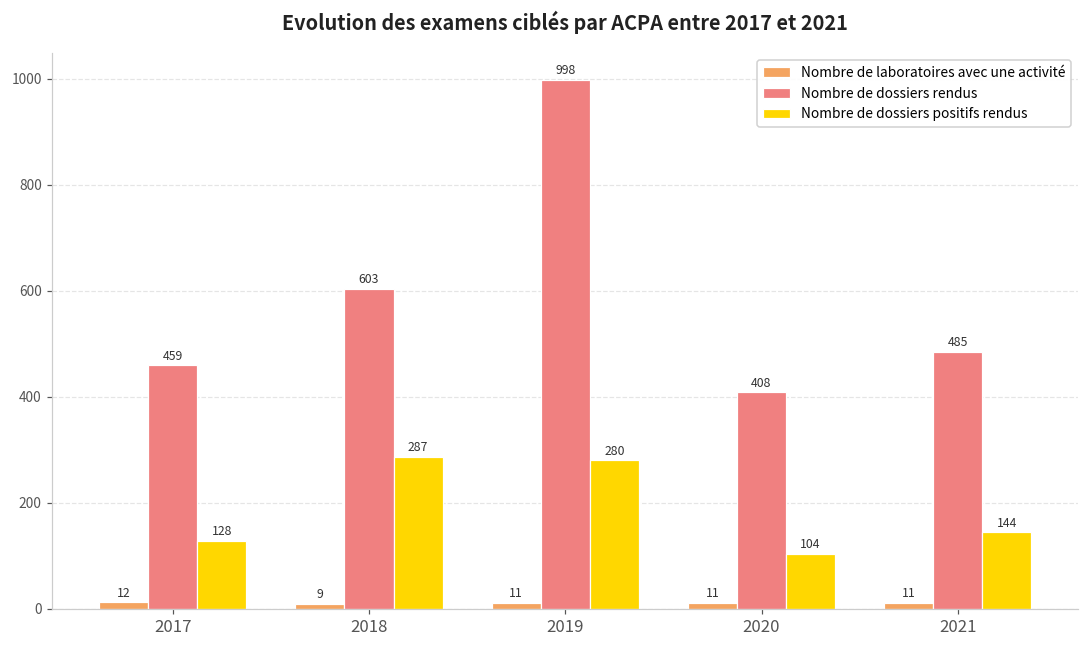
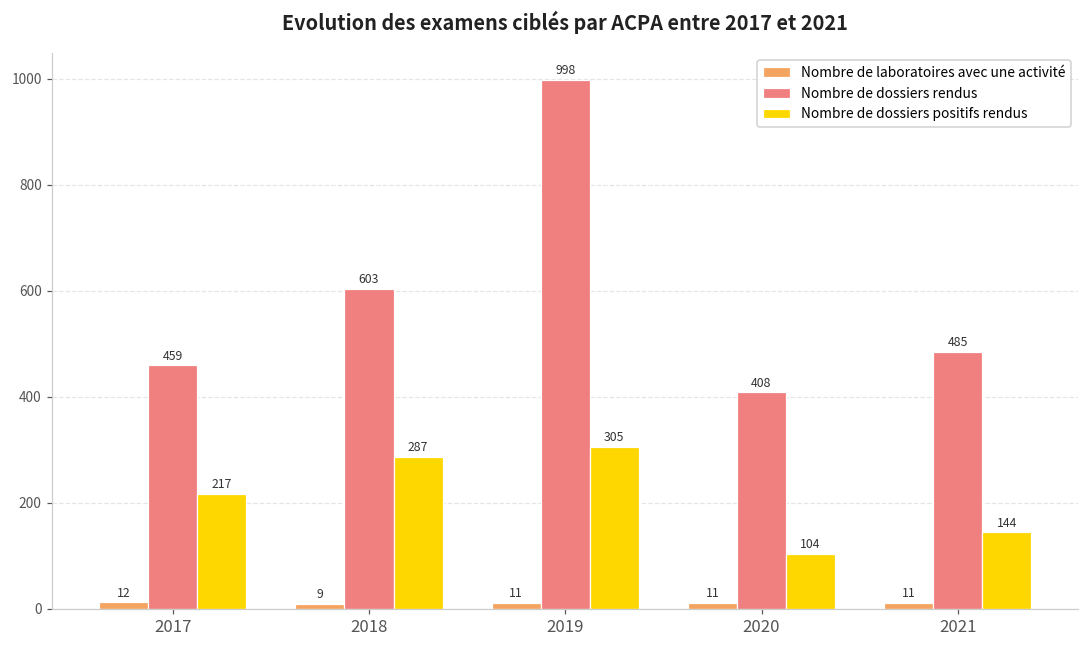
Nombre de dossiers positifs rendus, 2017: 128 -> 217
Nombre de dossiers positifs rendus, 2019: 280 -> 305
